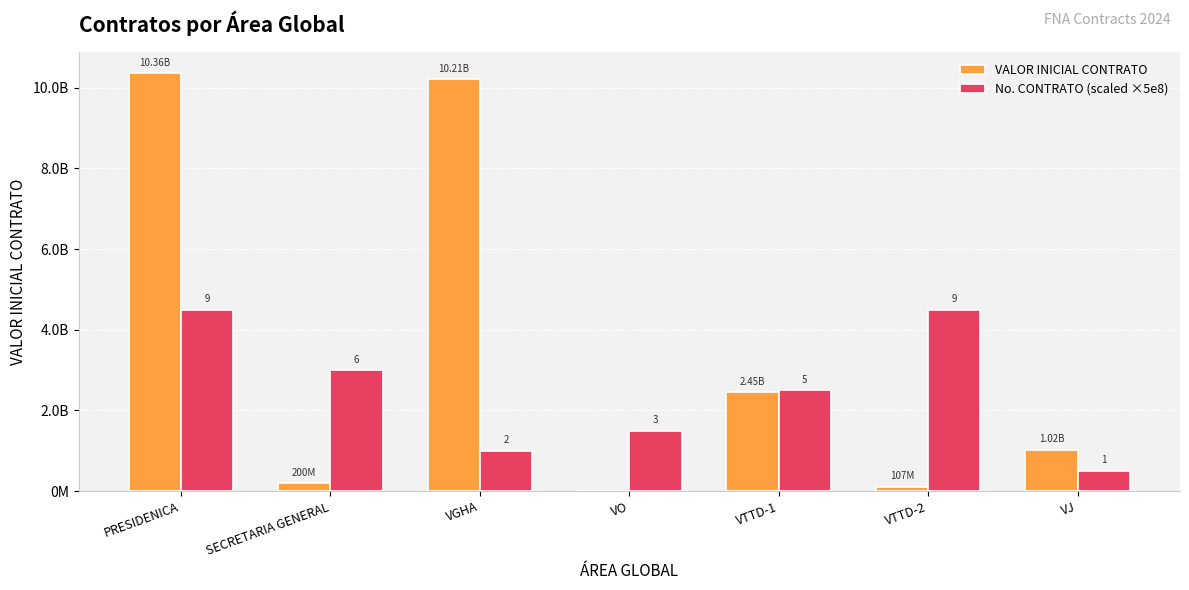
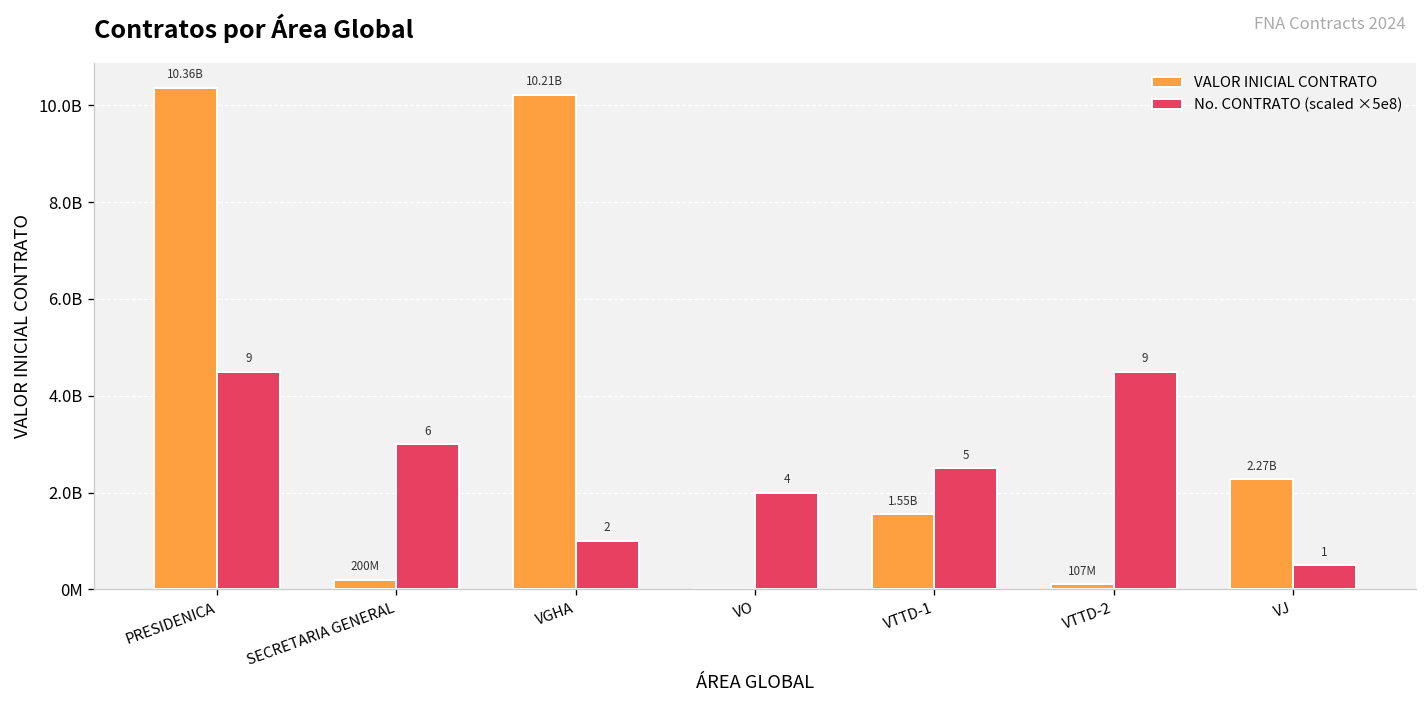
No. CONTRATO (scaled ×5e8), VO: 3 -> 4
VALOR INICIAL CONTRATO, VTTD-1: 2.45B -> 1.55B
VALOR INICIAL CONTRATO, VJ: 1.02B -> 2.27B
